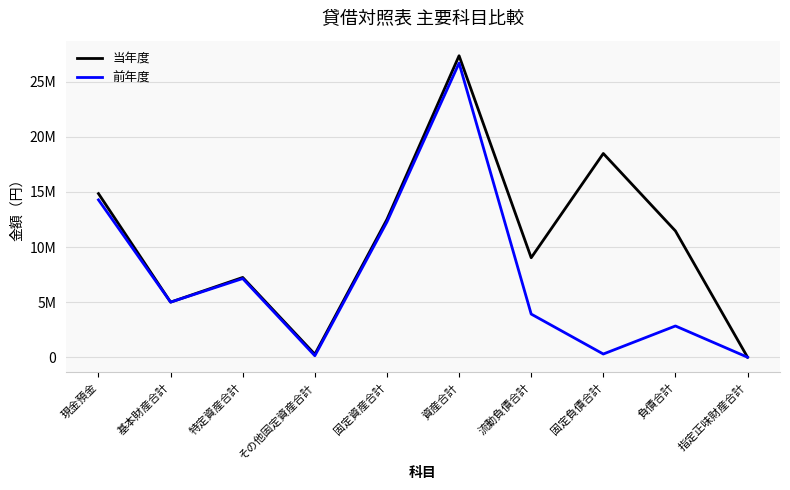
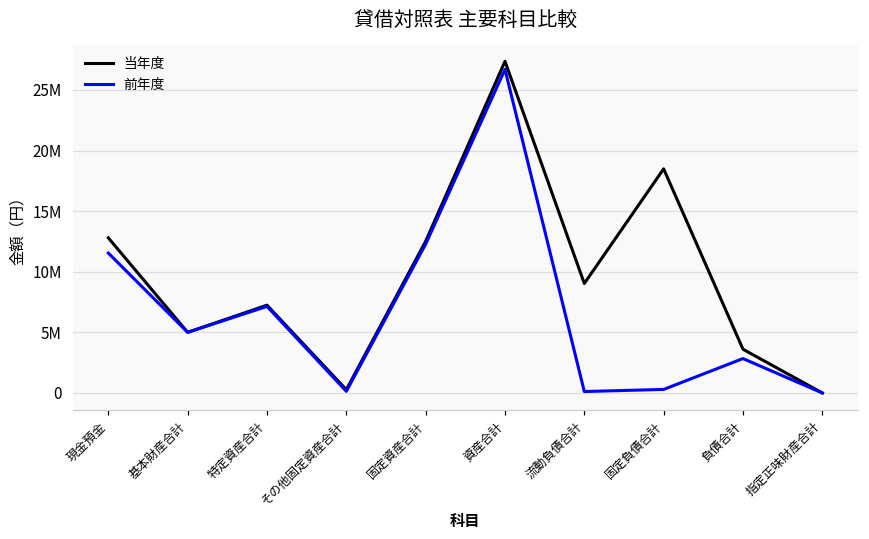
当年度, 現金預金: 14800000 -> 12800000
前年度, 現金預金: 14300000 -> 11500000
前年度, 流動負債合計: 3900000 -> 100000
当年度, 負債合計: 11500000 -> 3600000
